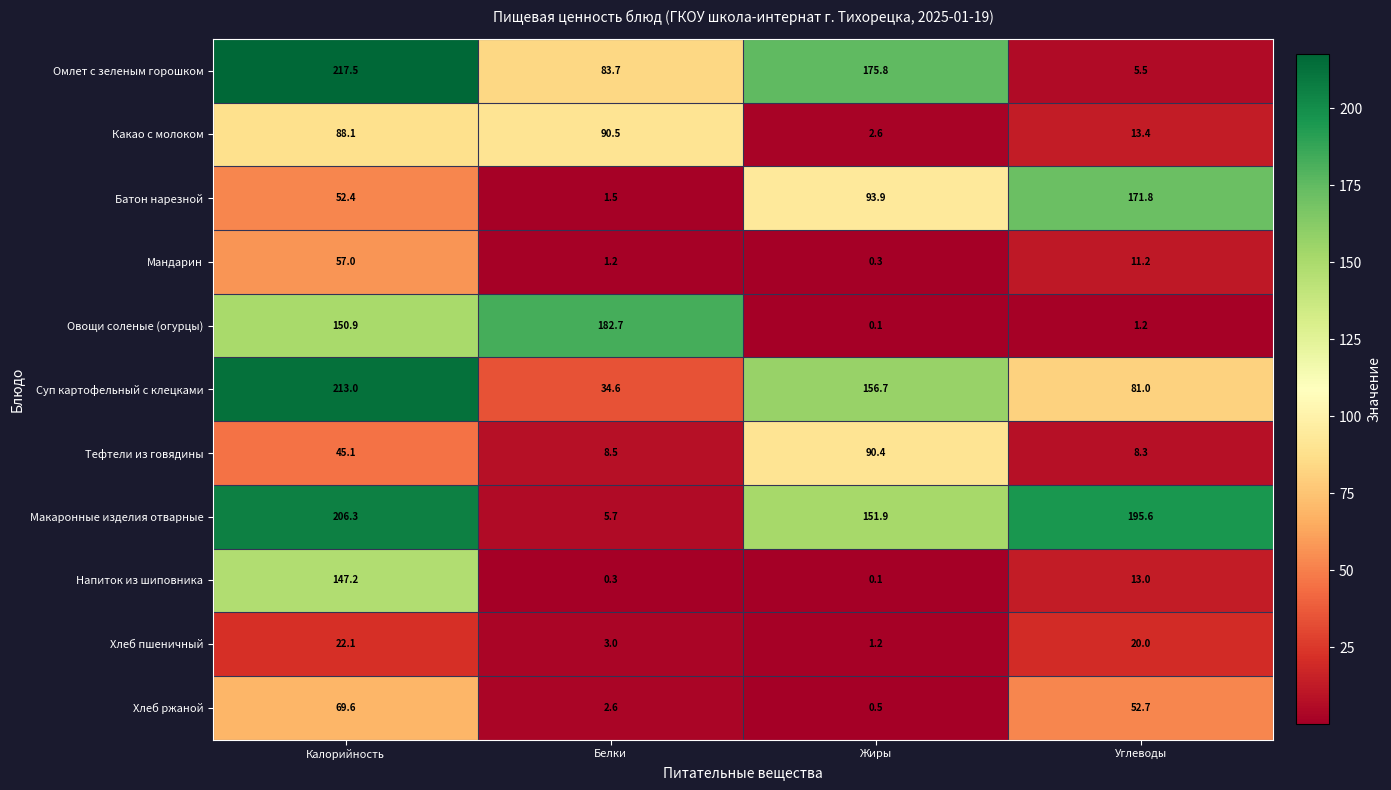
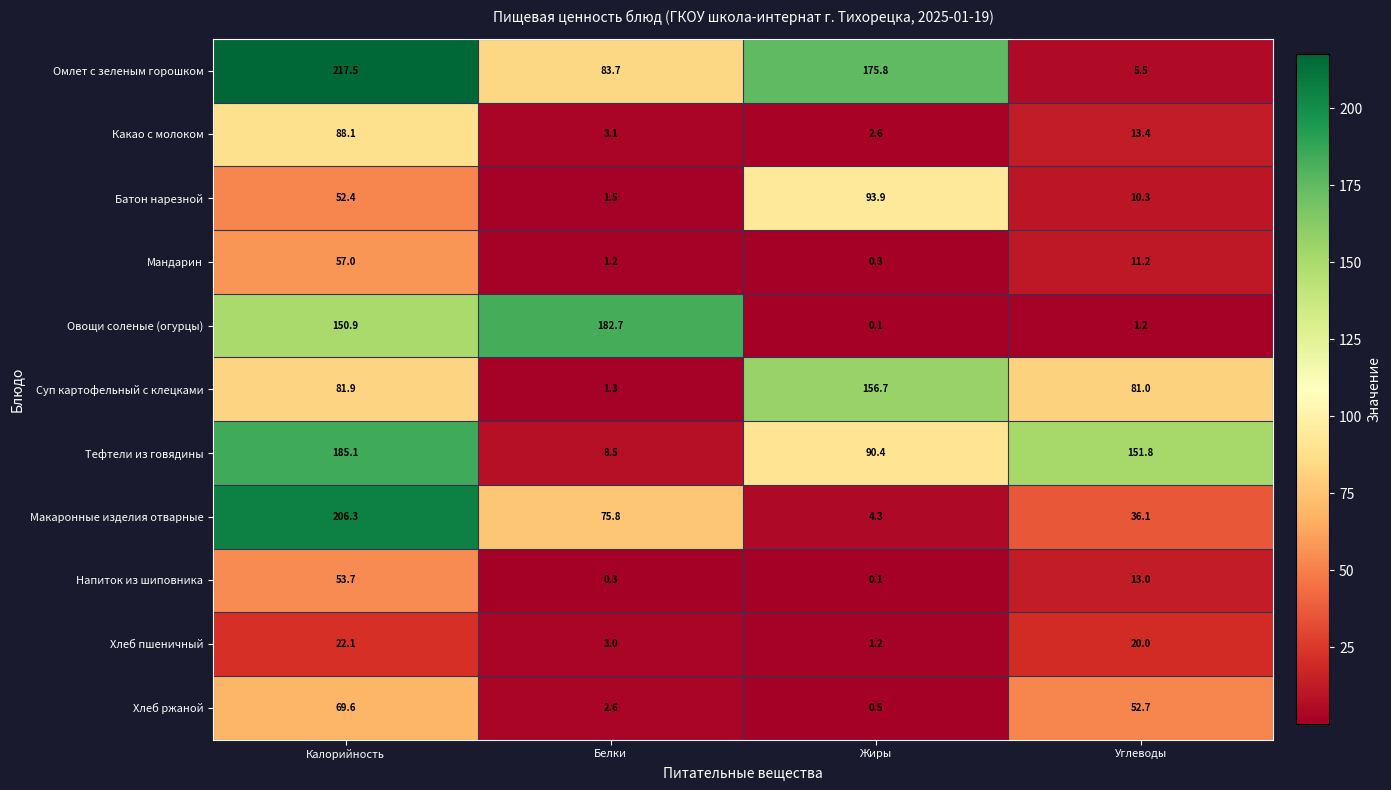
Какао с молоком, Белки: 90.5 -> 3.1
Батон нарезной, Углеводы: 171.8 -> 10.3
Суп картофельный с клецками, Калорийность: 213.0 -> 81.9
Суп картофельный с клецками, Белки: 34.6 -> 1.3
Тефтели из говядины, Калорийность: 45.1 -> 185.1
Тефтели из говядины, Углеводы: 8.3 -> 151.8
Макаронные изделия отварные, Белки: 5.7 -> 75.8
Макаронные изделия отварные, Жиры: 151.9 -> 4.3
Макаронные изделия отварные, Углеводы: 195.6 -> 36.1
Напиток из шиповника, Калорийность: 147.2 -> 53.7
